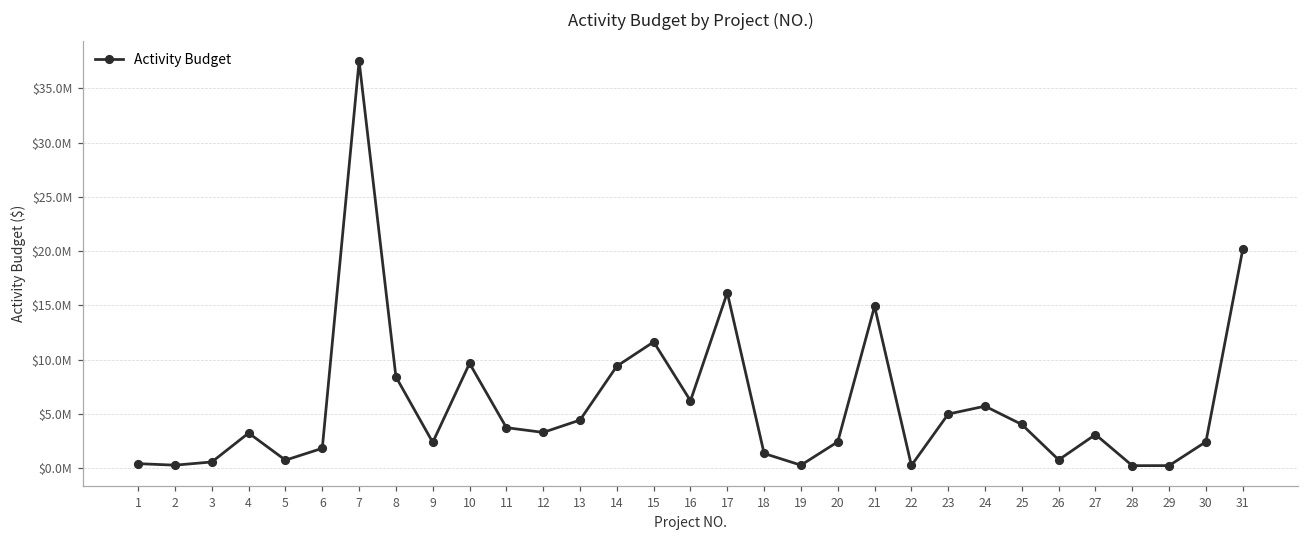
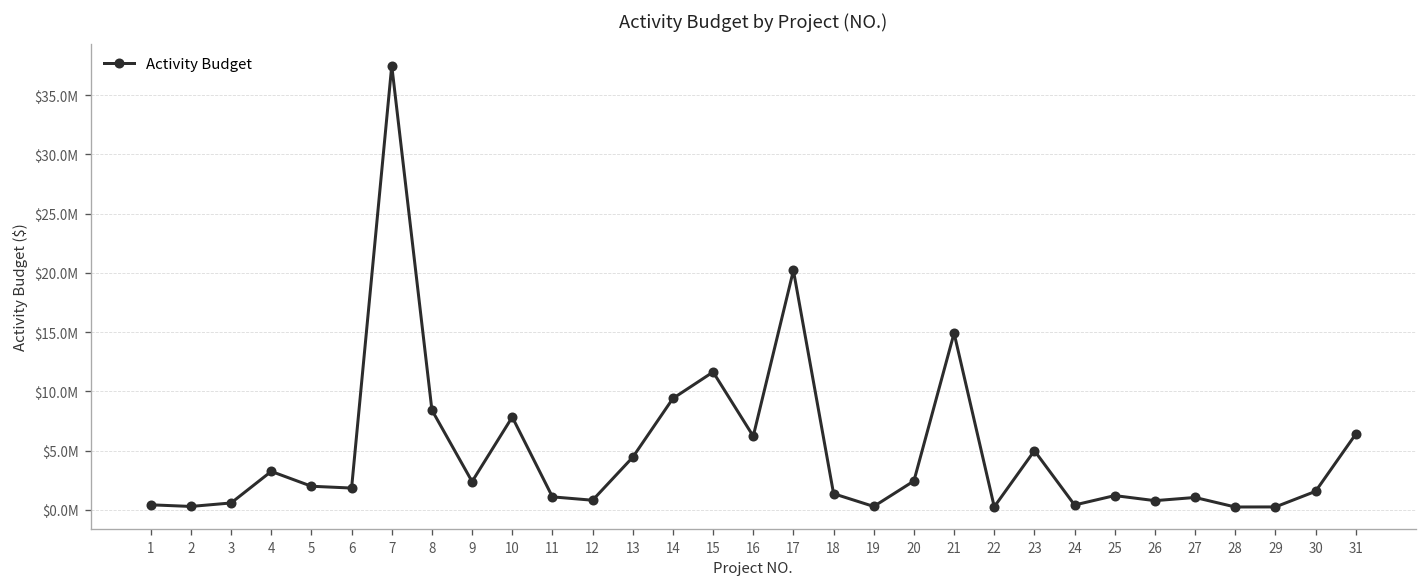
5: $1000000 -> $2000000
10: $10000000 -> $8000000
11: $4000000 -> $1000000
12: $3000000 -> $1000000
17: $16000000 -> $20000000
24: $6000000 -> $0
25: $4000000 -> $1000000
27: $3000000 -> $1000000
30: $2500000 -> $1600000
31: $20000000 -> $6000000
